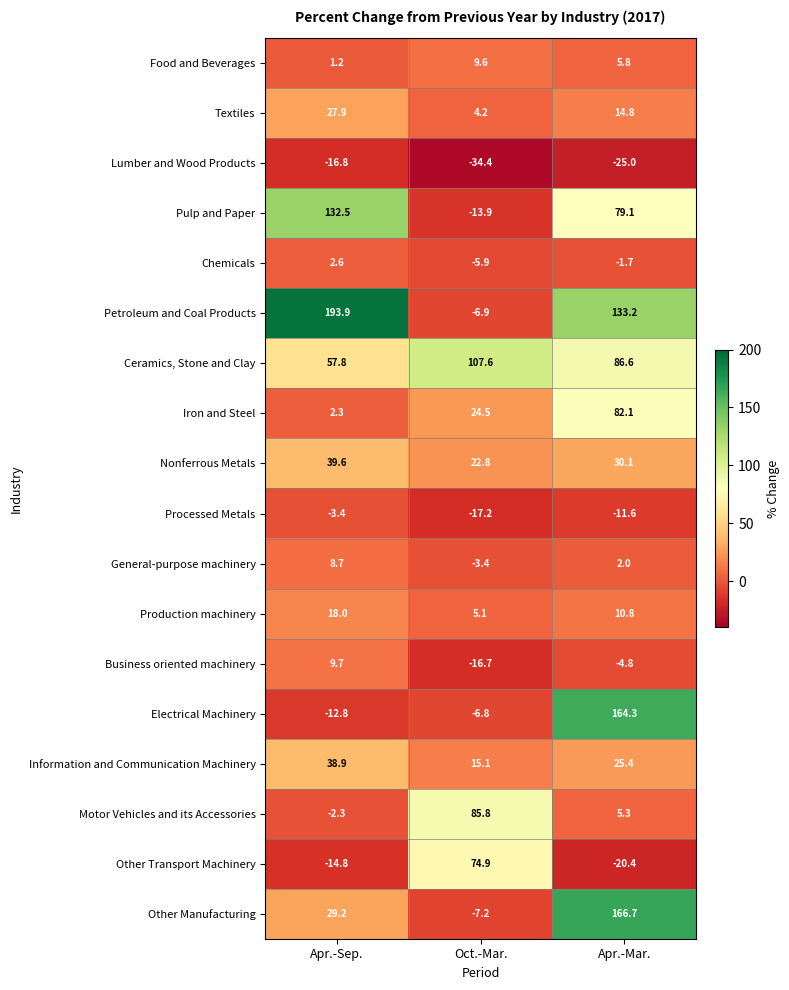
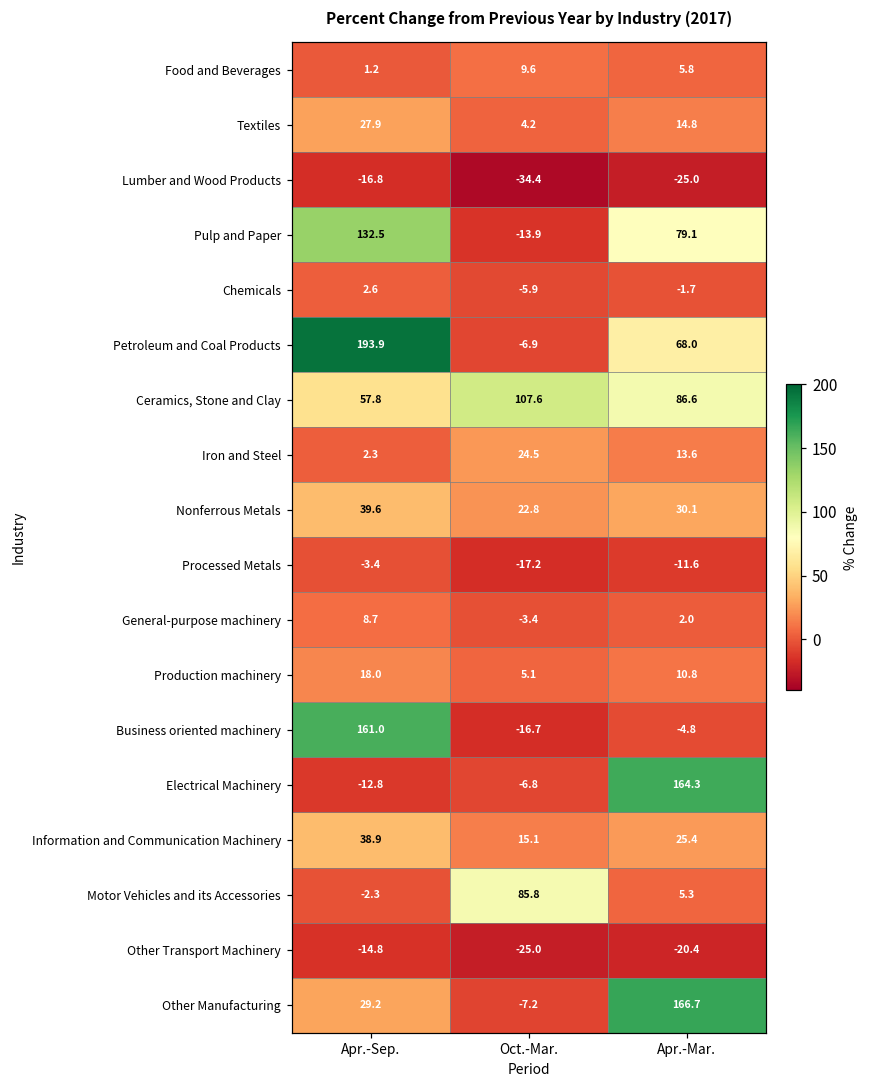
Petroleum and Coal Products, Apr.-Mar.: 133.2 -> 68.0
Iron and Steel, Apr.-Mar.: 82.1 -> 13.6
Business oriented machinery, Apr.-Sep.: 9.7 -> 161.0
Other Transport Machinery, Oct.-Mar.: 74.9 -> -25.0
